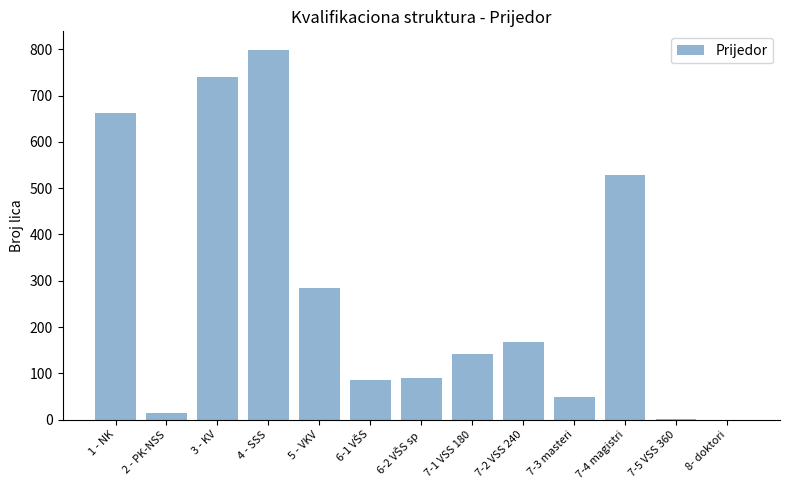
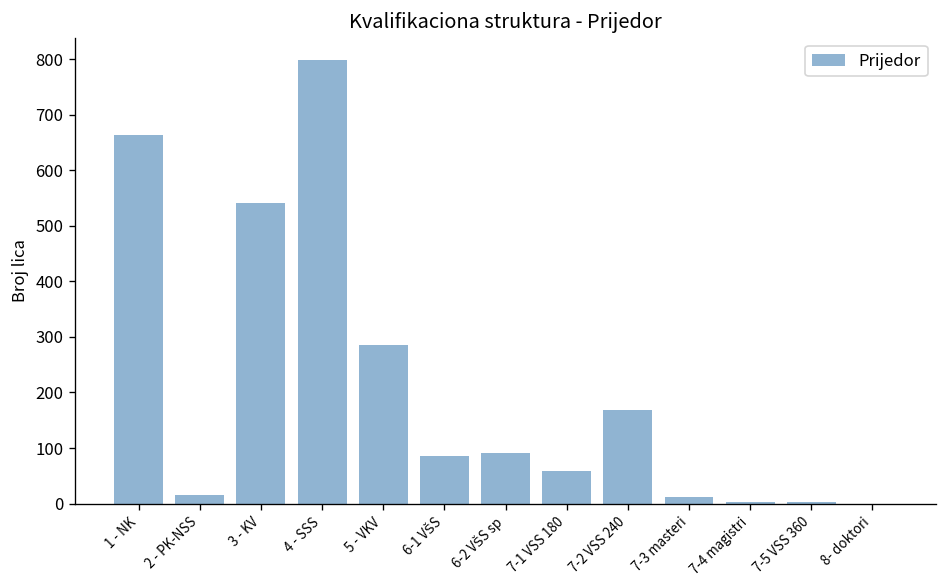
3 - KV: 740 -> 540
7-1 VSS 180: 140 -> 60
7-3 masteri: 50 -> 10
7-4 magistri: 530 -> 0
